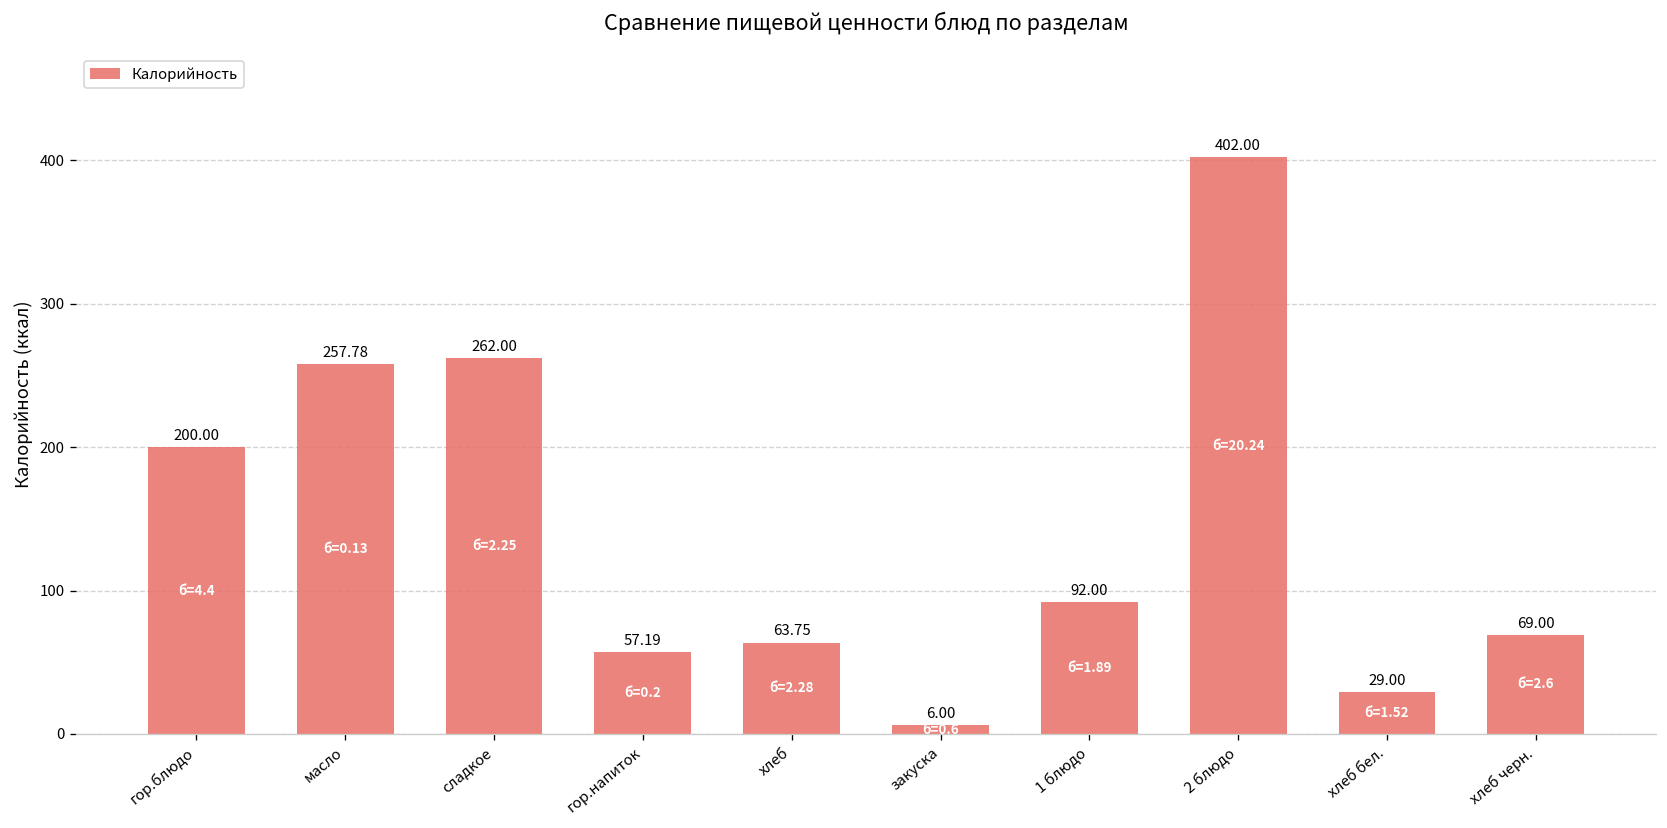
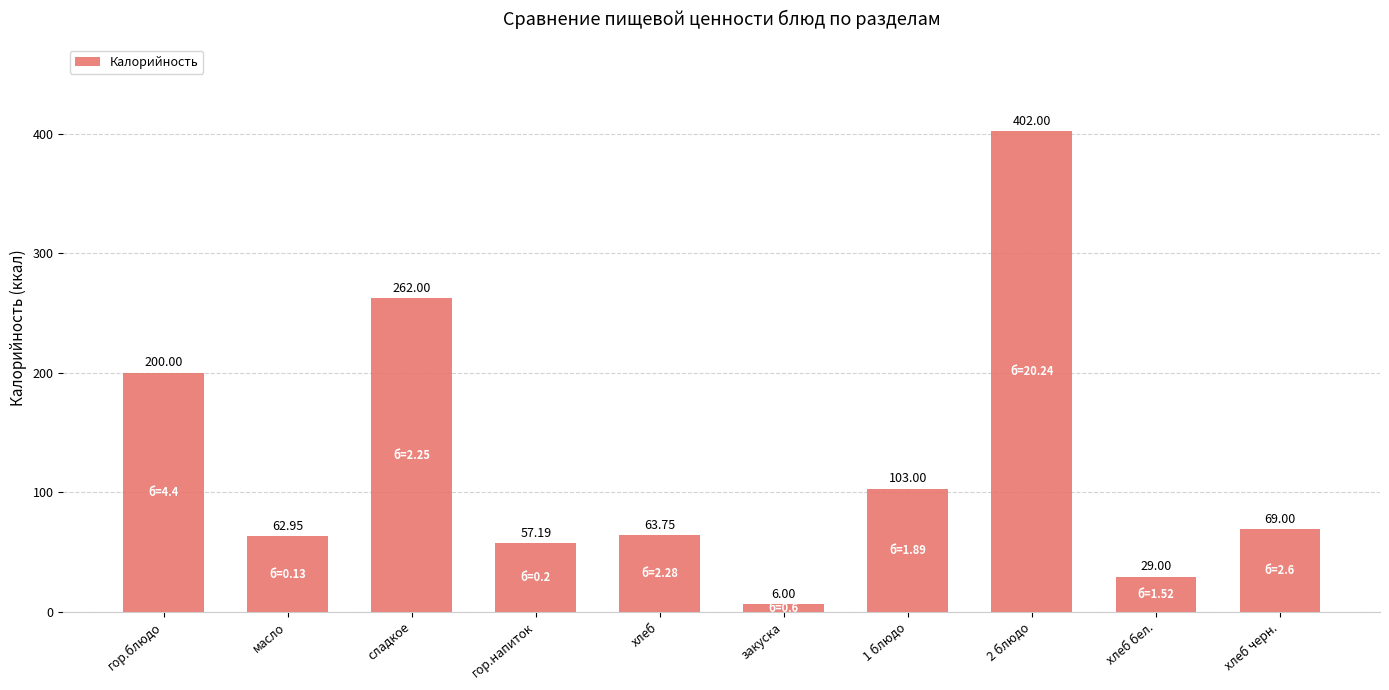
масло: 257.78 -> 62.95
1 блюдо: 92.00 -> 103.00
